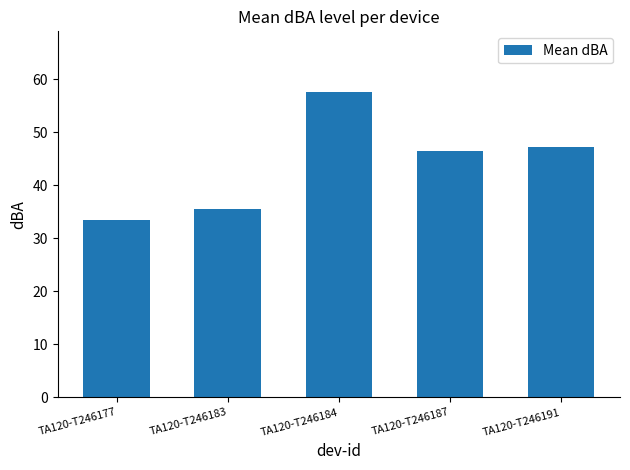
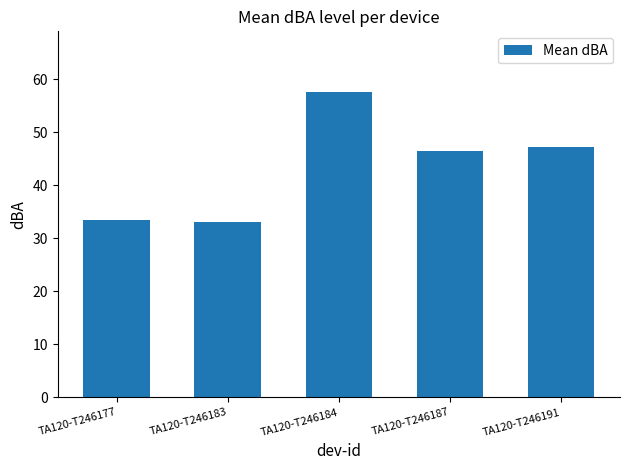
TA120-T246183: 35 -> 33
